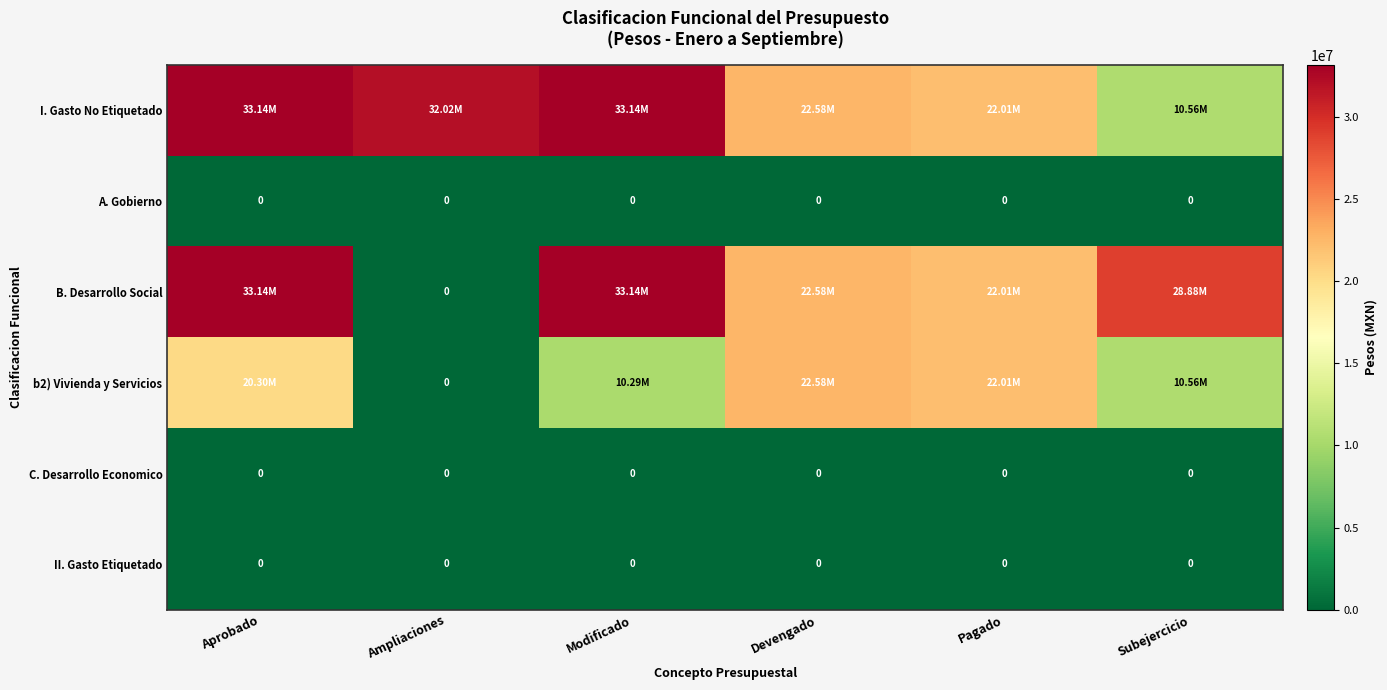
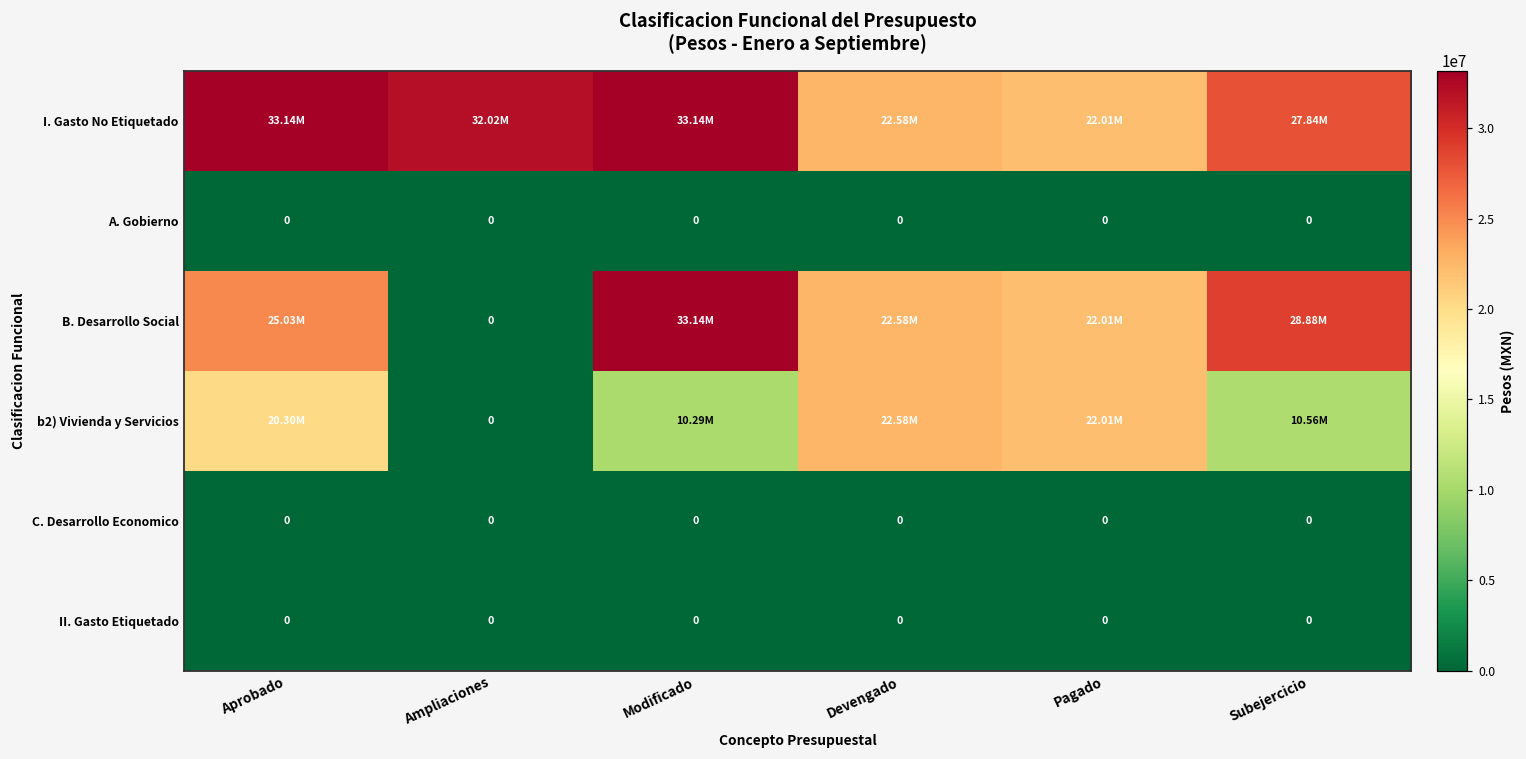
I. Gasto No Etiquetado, Subejercicio: 10.56M -> 27.84M
B. Desarrollo Social, Aprobado: 33.14M -> 25.03M
